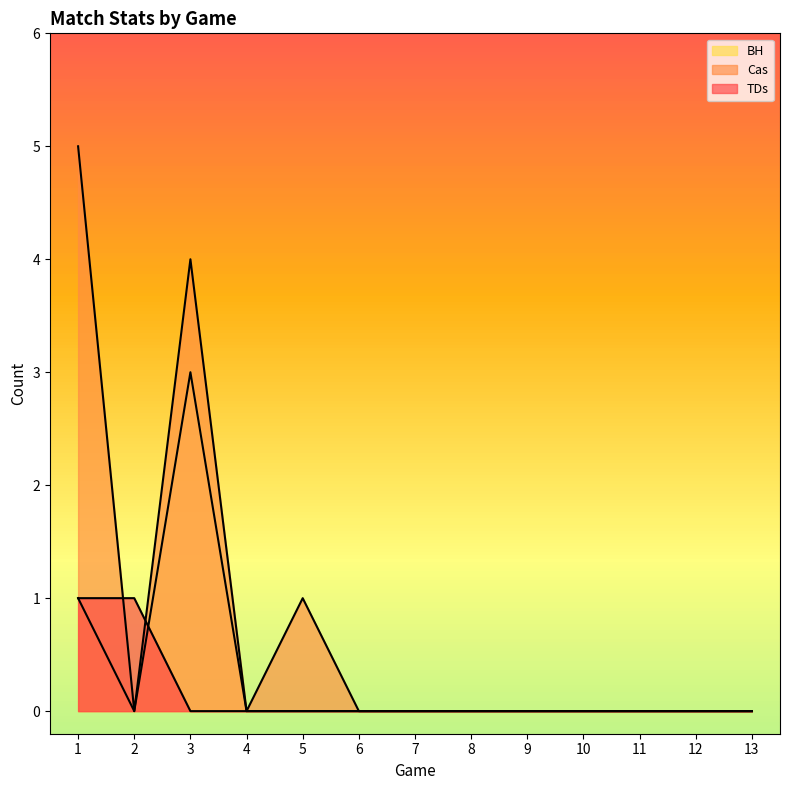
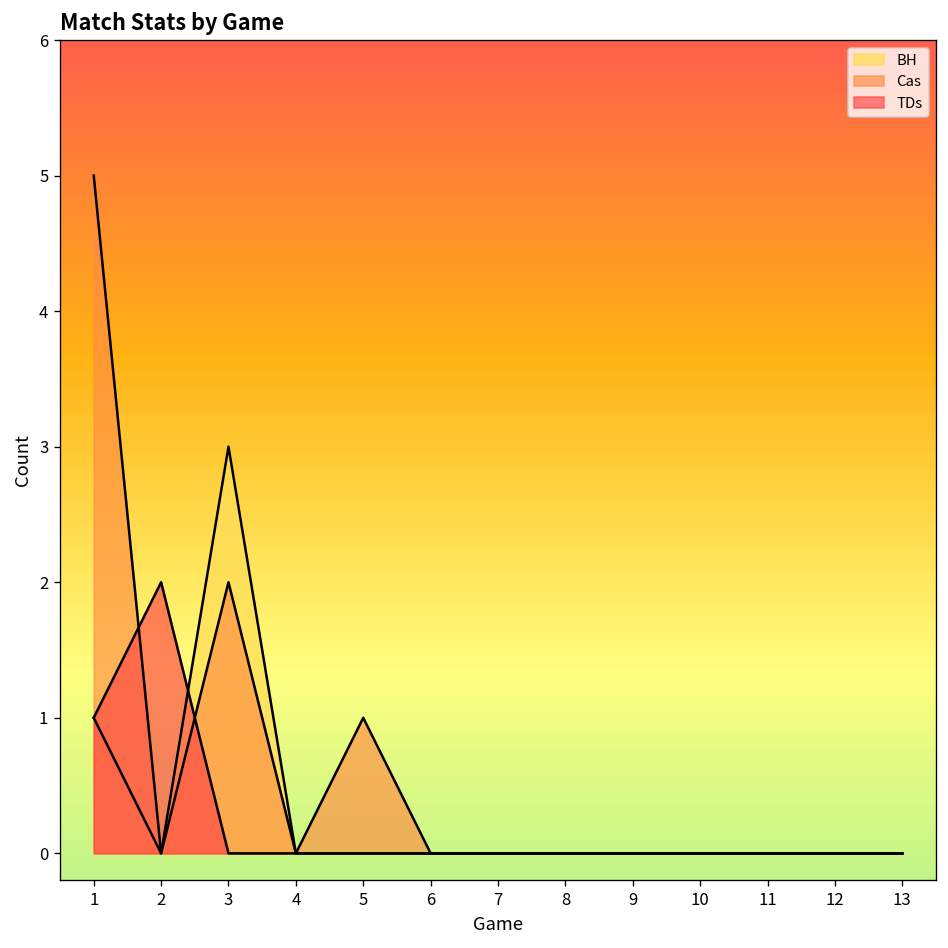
TDs, 2: 1 -> 2
Cas, 3: 4 -> 2
